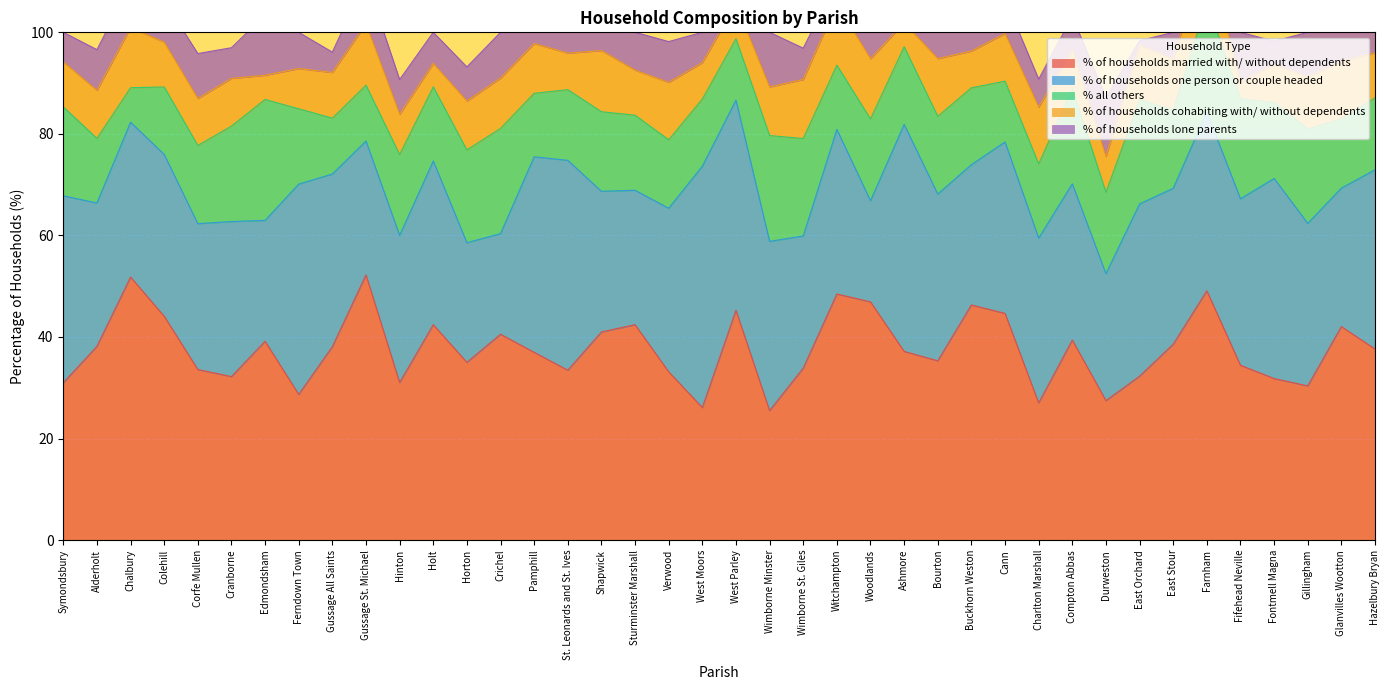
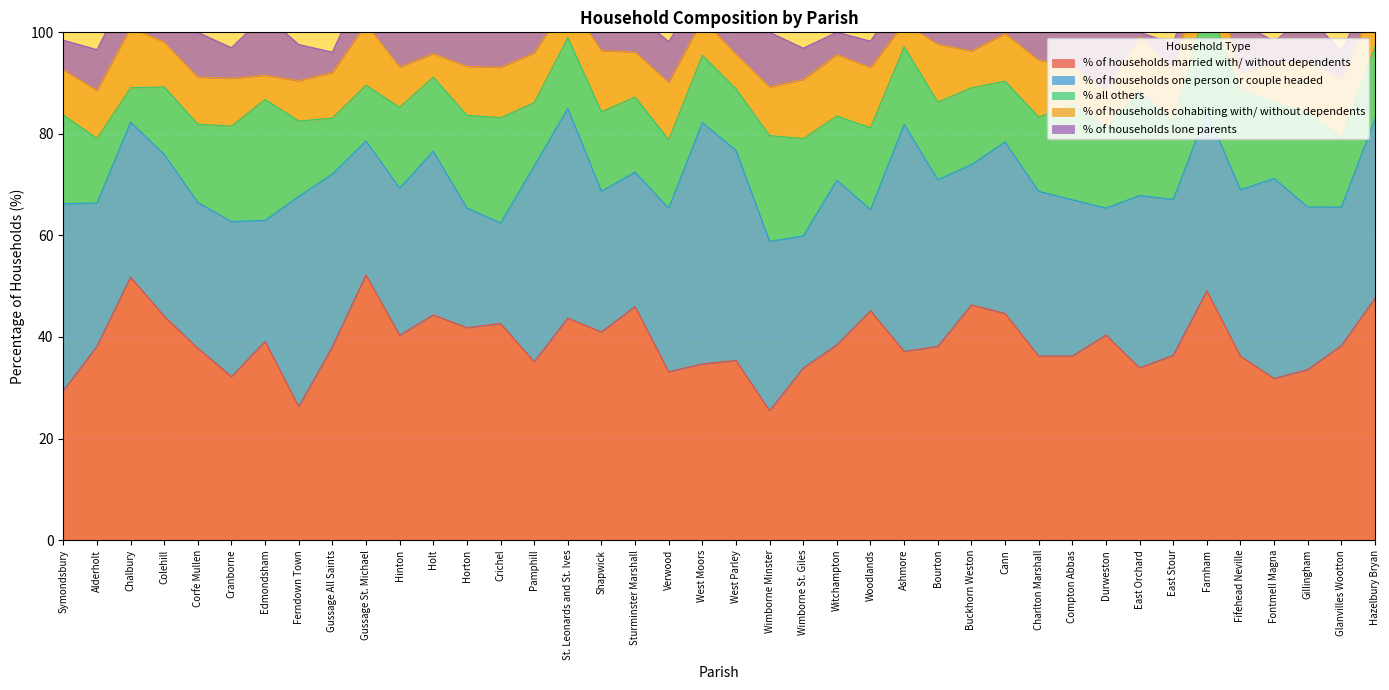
% of households married with/ without dependents, Symondsbury: 31 -> 29
% of households married with/ without dependents, Corfe Mullen: 34 -> 38
% of households married with/ without dependents, Ferndown Town: 29 -> 26
% of households married with/ without dependents, Hinton: 31 -> 40
% of households married with/ without dependents, Holt: 42 -> 44
% of households married with/ without dependents, Horton: 35 -> 42
% of households married with/ without dependents, Crichel: 41 -> 43
% of households married with/ without dependents, Pamphill: 37 -> 35
% of households married with/ without dependents, St. Leonards and St. Ives: 33 -> 44
% of households married with/ without dependents, Sturminster Marshall: 42 -> 46
% of households married with/ without dependents, West Moors: 26 -> 35
% of households married with/ without dependents, West Parley: 45 -> 35
% of households married with/ without dependents, Witchampton: 48 -> 38
% of households married with/ without dependents, Woodlands: 47 -> 45
% of households married with/ without dependents, Bourton: 35 -> 38
% of households married with/ without dependents, Charlton Marshall: 27 -> 36
% of households married with/ without dependents, Compton Abbas: 39 -> 36
% of households married with/ without dependents, Durweston: 27 -> 40
% of households married with/ without dependents, East Orchard: 32 -> 34
% of households married with/ without dependents, East Stour: 39 -> 36
% of households married with/ without dependents, Fifehead Neville: 34 -> 36
% of households married with/ without dependents, Gillingham: 30 -> 34
% of households married with/ without dependents, Glanvilles Wootton: 42 -> 38
% of households married with/ without dependents, Hazelbury Bryan: 38 -> 48
